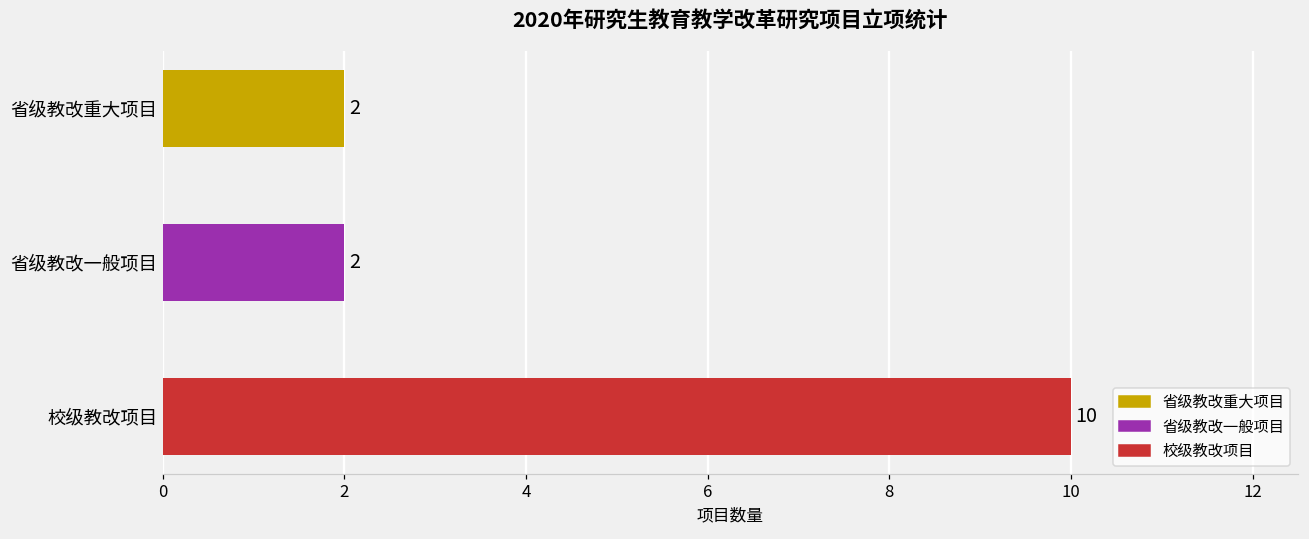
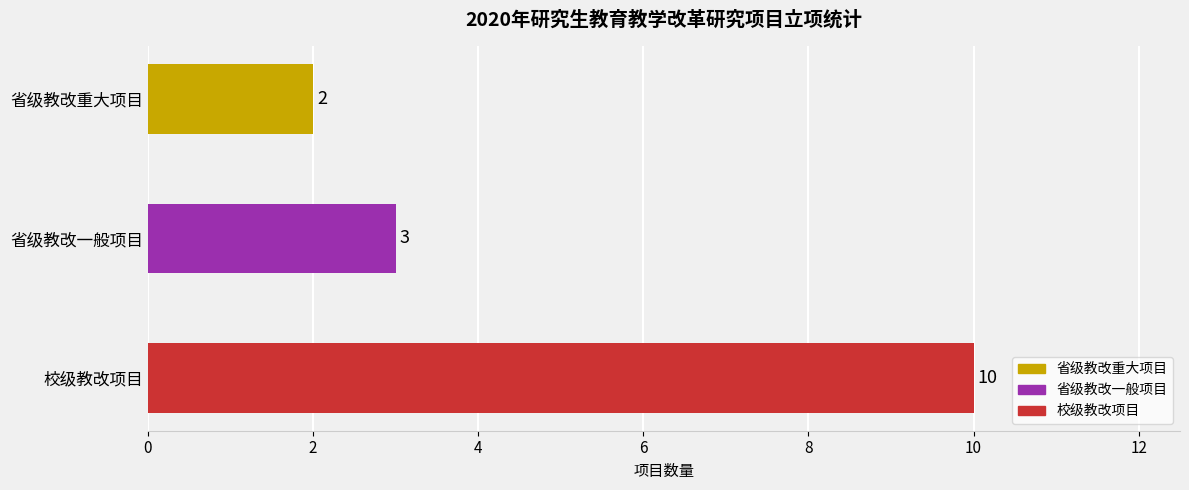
省级教改一般项目: 2 -> 3
